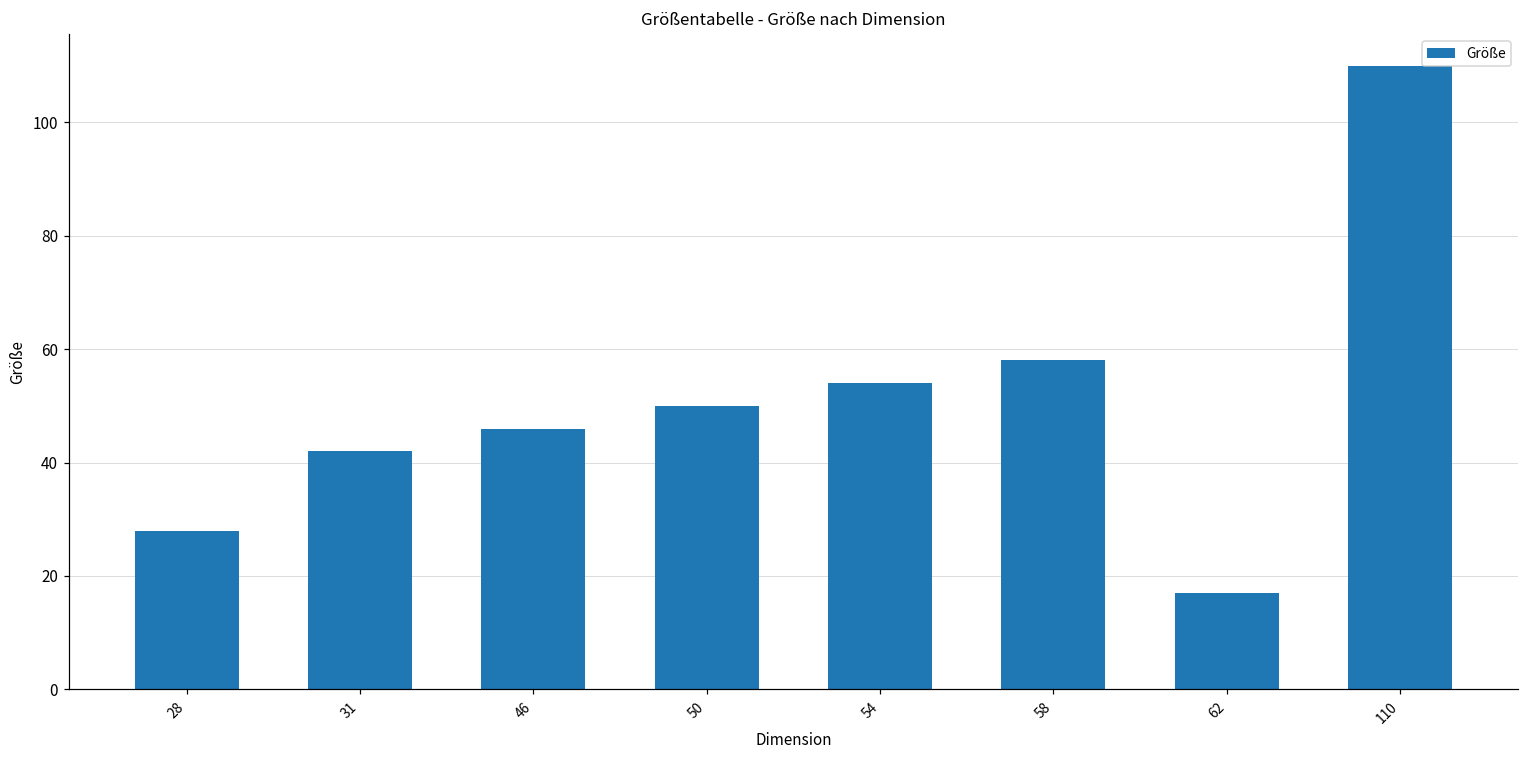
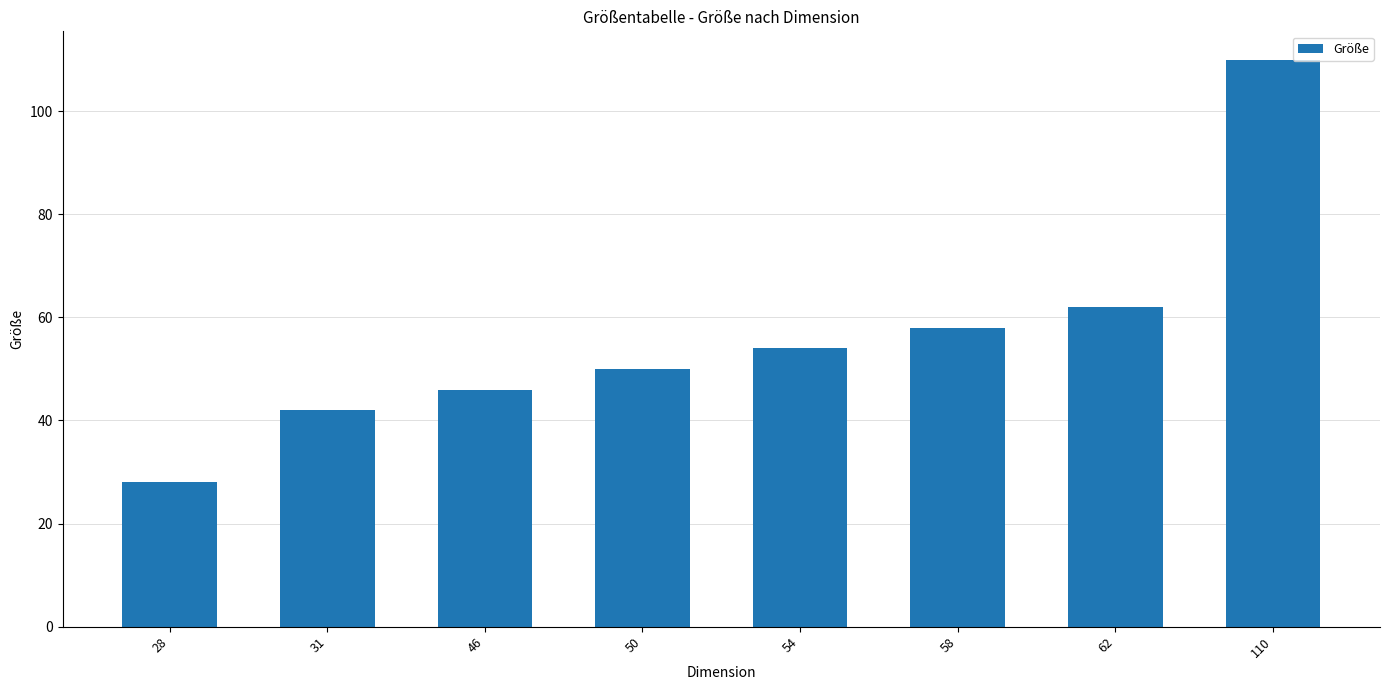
62: 17 -> 62
